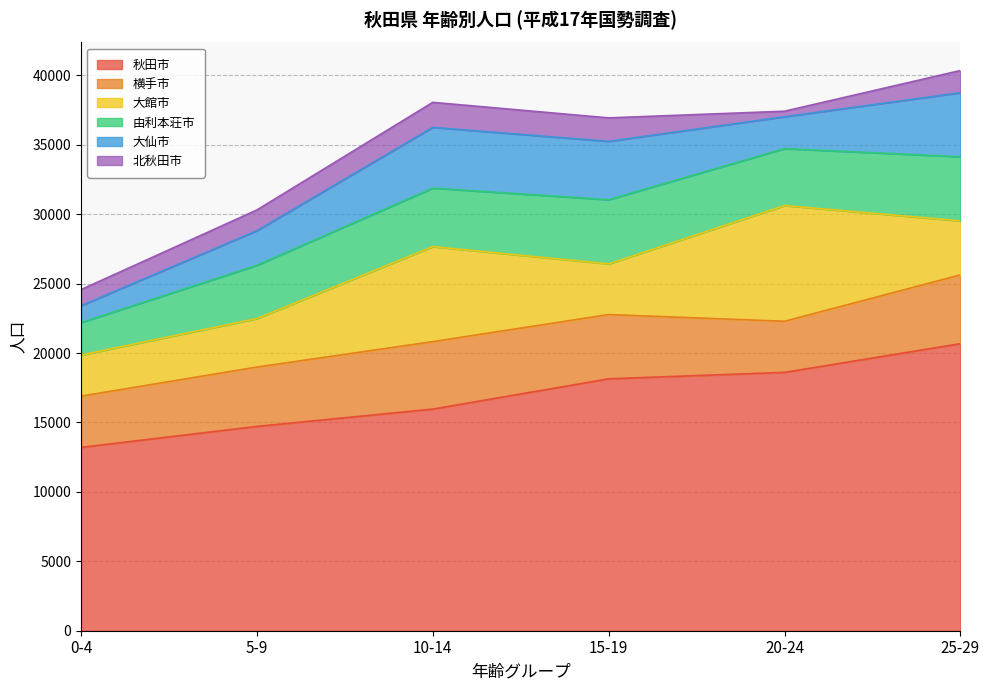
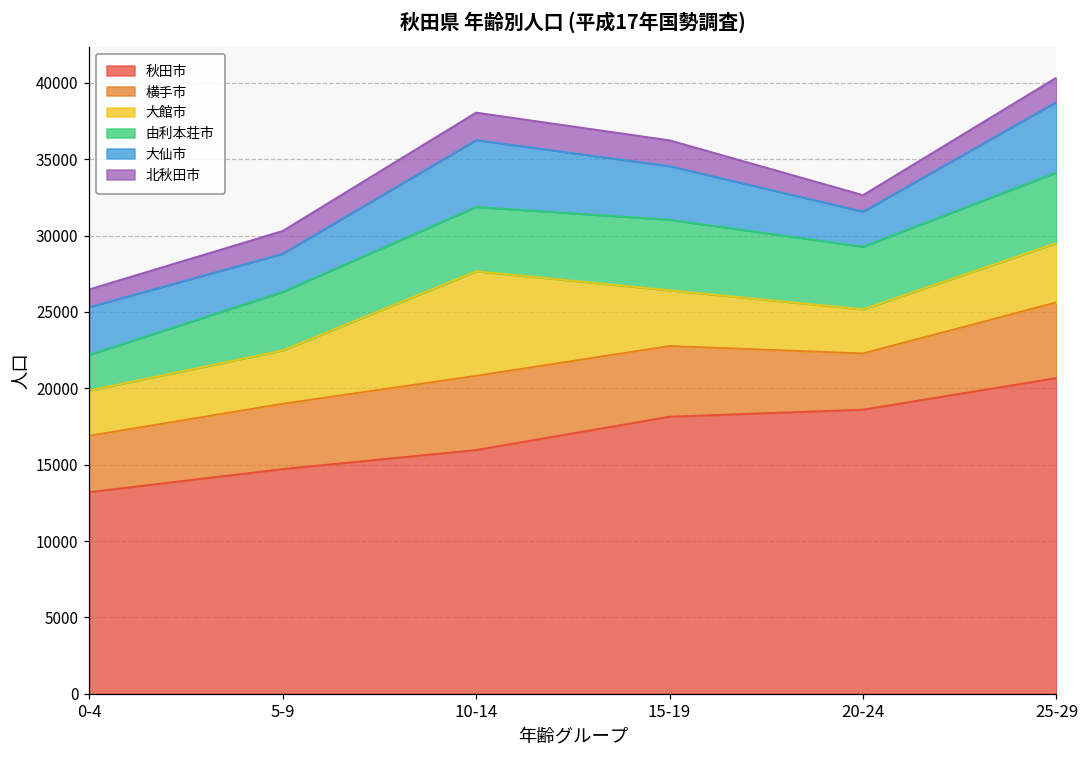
大仙市, 0-4: 1200 -> 3100
大仙市, 15-19: 4200 -> 3500
大館市, 20-24: 8300 -> 2900
北秋田市, 20-24: 400 -> 1100
